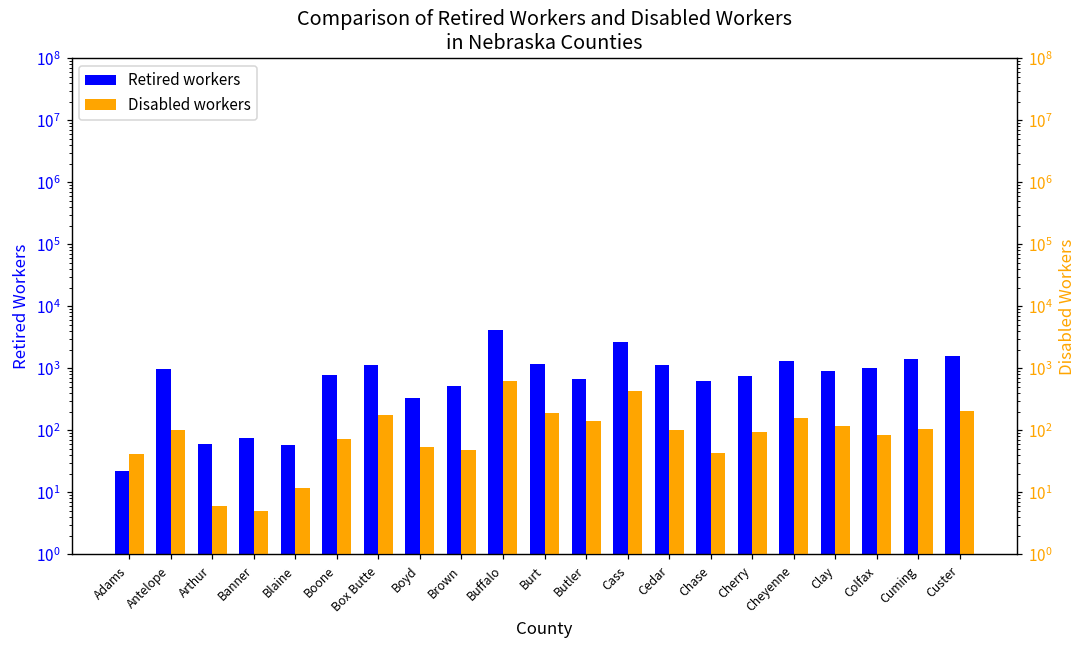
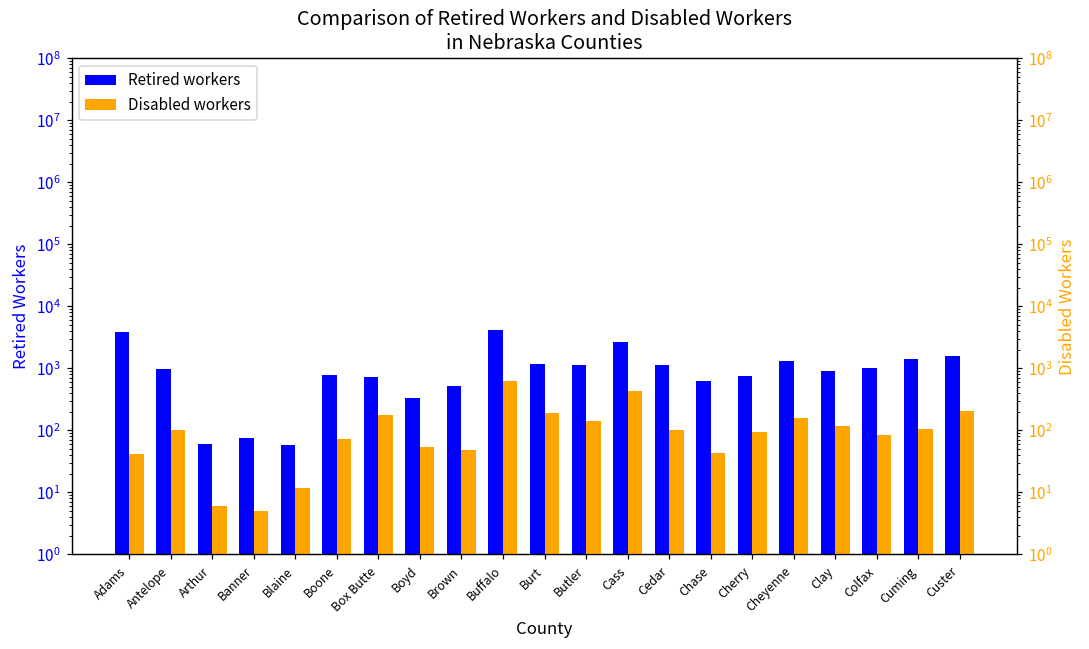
Retired workers, Adams: 22 -> 4000
Retired workers, Box Butte: 1100 -> 700
Retired workers, Butler: 700 -> 1200
